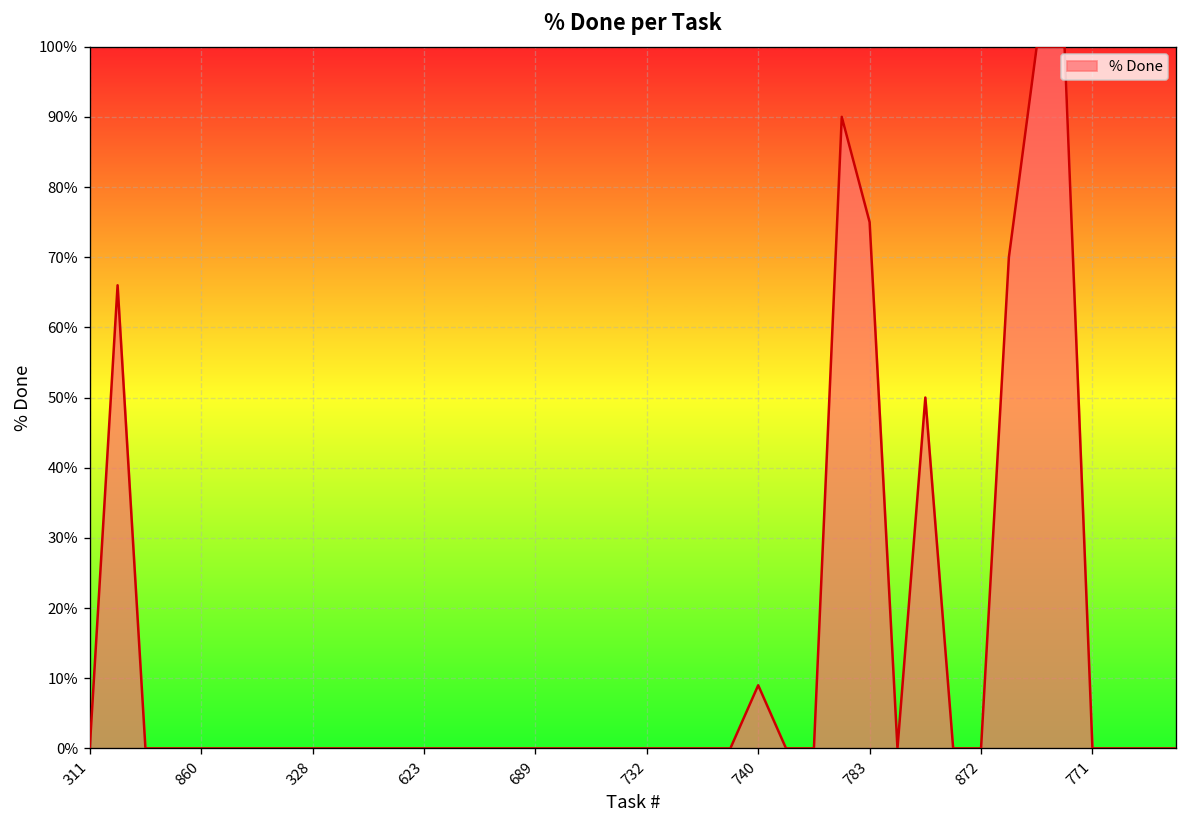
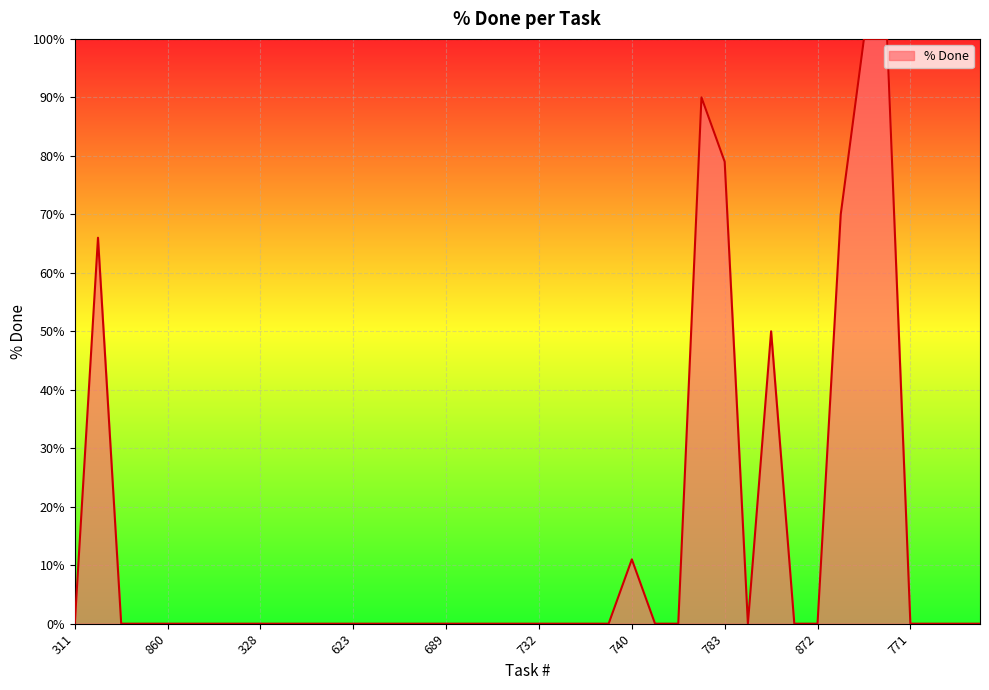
740: 9% -> 11%
783: 75% -> 79%
